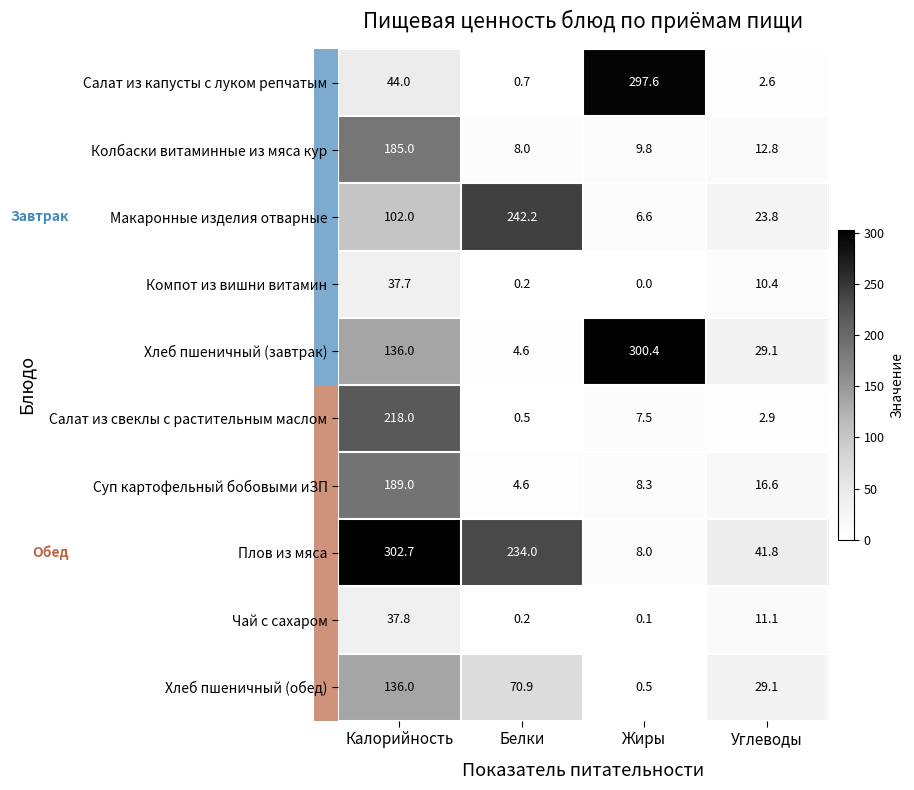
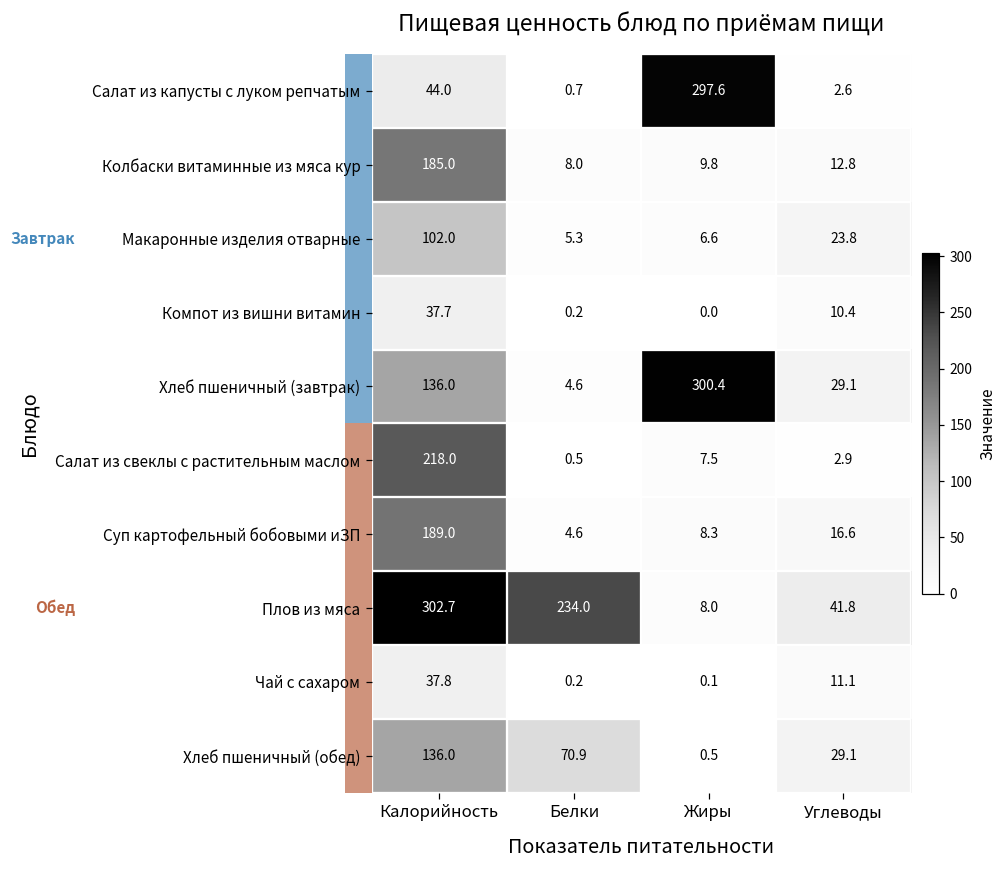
Макаронные изделия отварные, Белки: 242.2 -> 5.3
